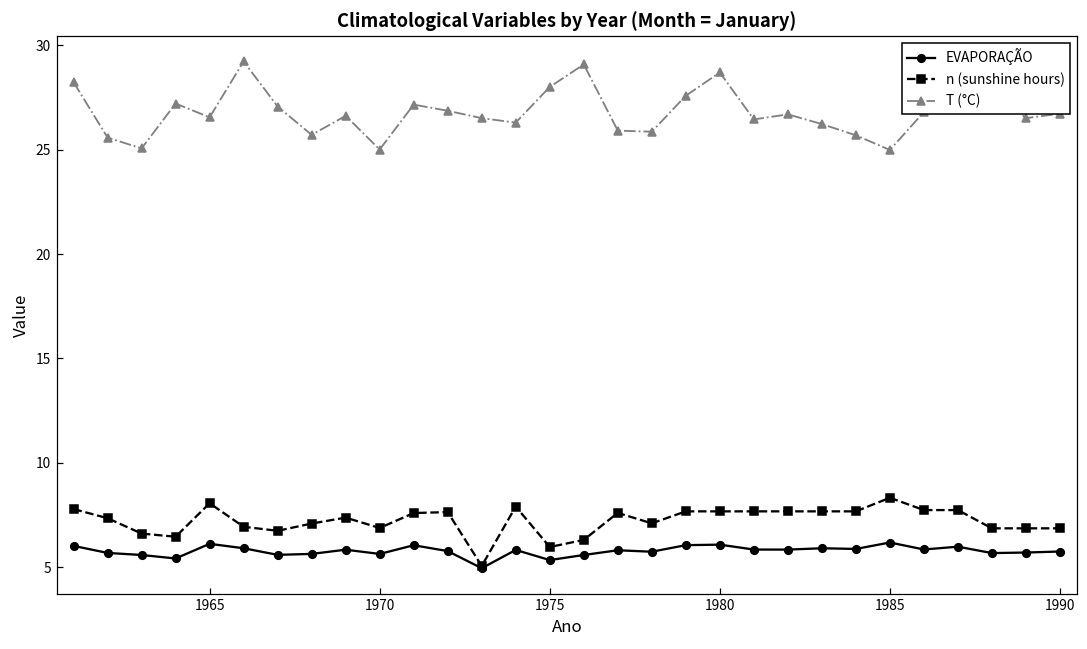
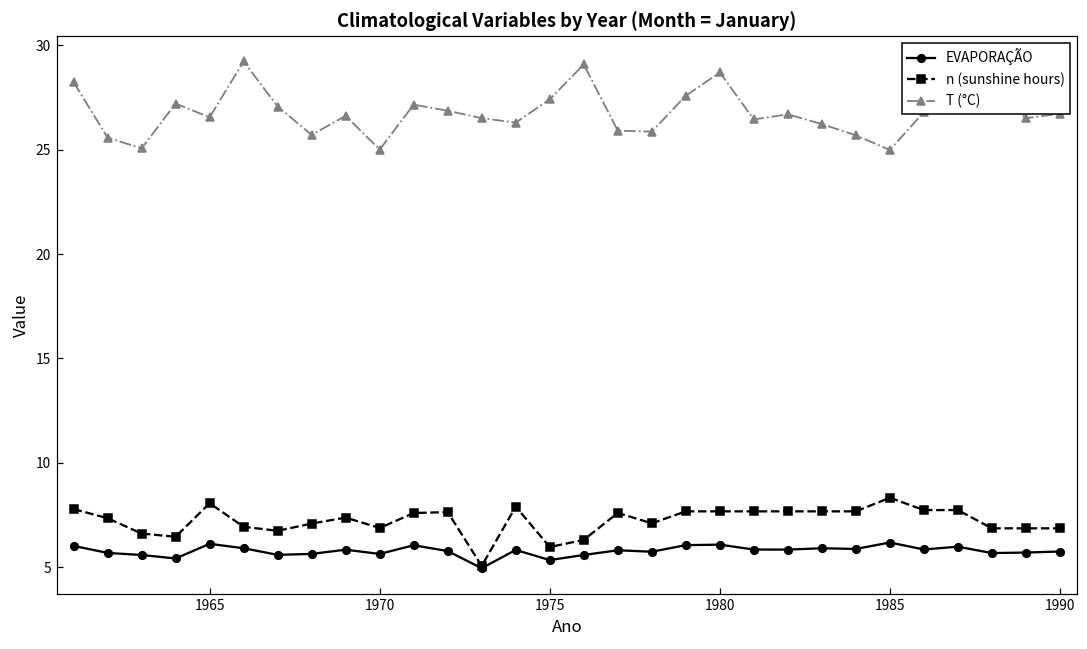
T (°C), 1975: 28.0 -> 27.4
